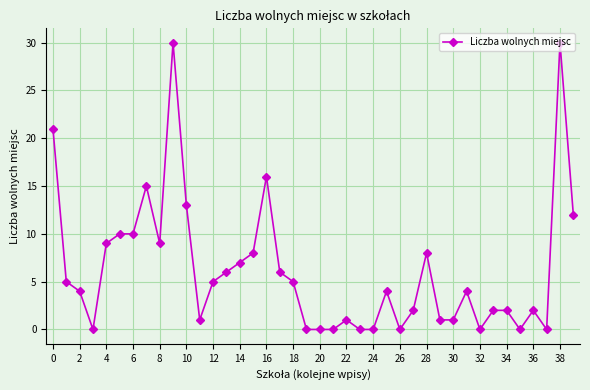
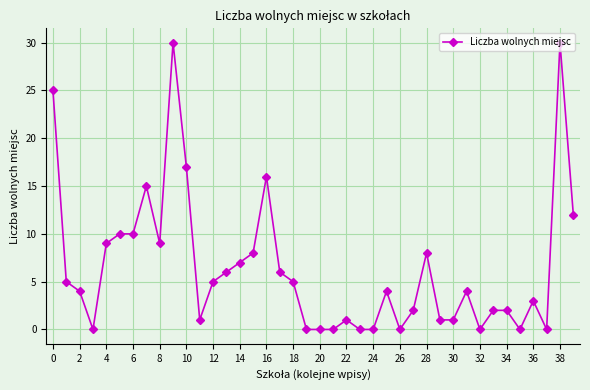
0: 21 -> 25
10: 13 -> 17
36: 2 -> 3
